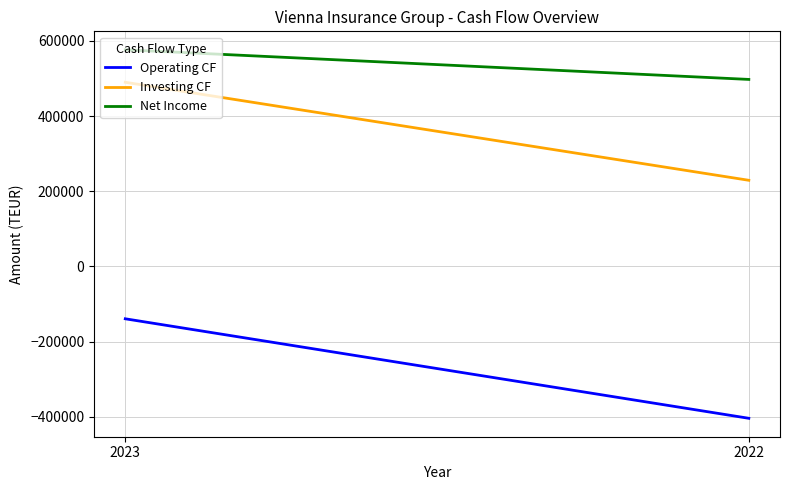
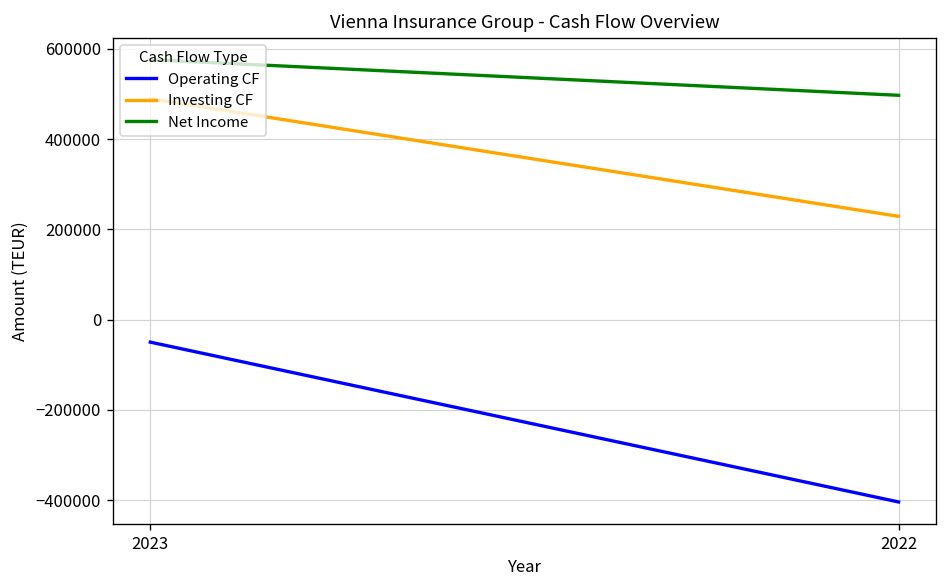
Operating CF, 2023: -140000 -> -50000
